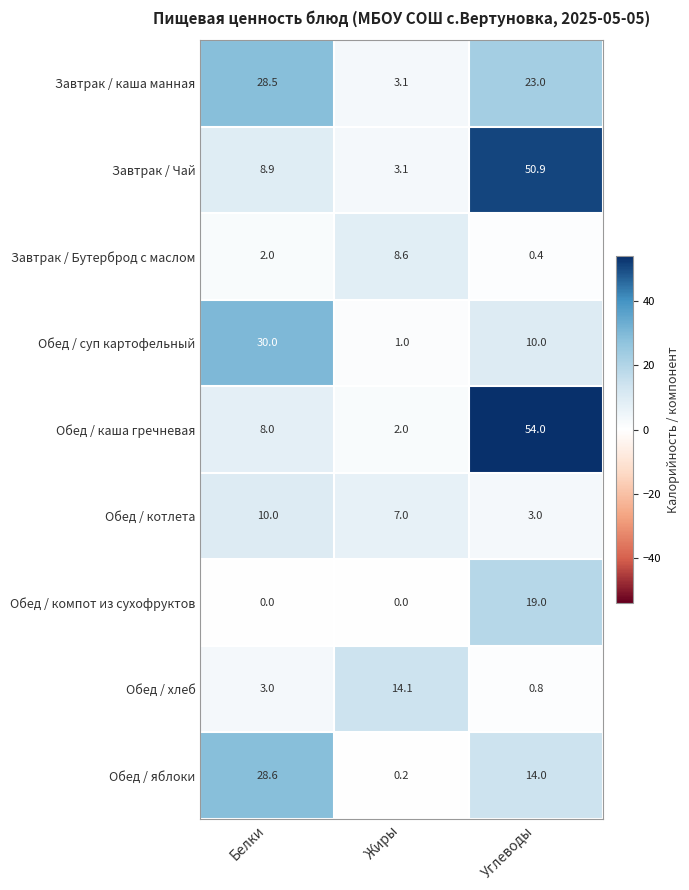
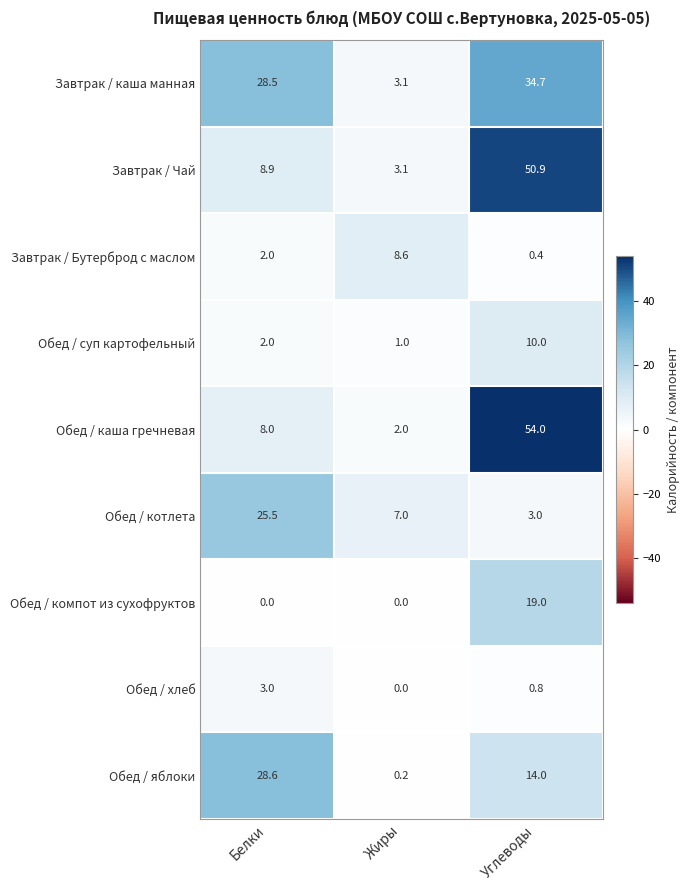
Завтрак / каша манная, Углеводы: 23.0 -> 34.7
Обед / суп картофельный, Белки: 30.0 -> 2.0
Обед / котлета, Белки: 10.0 -> 25.5
Обед / хлеб, Жиры: 14.1 -> 0.0
